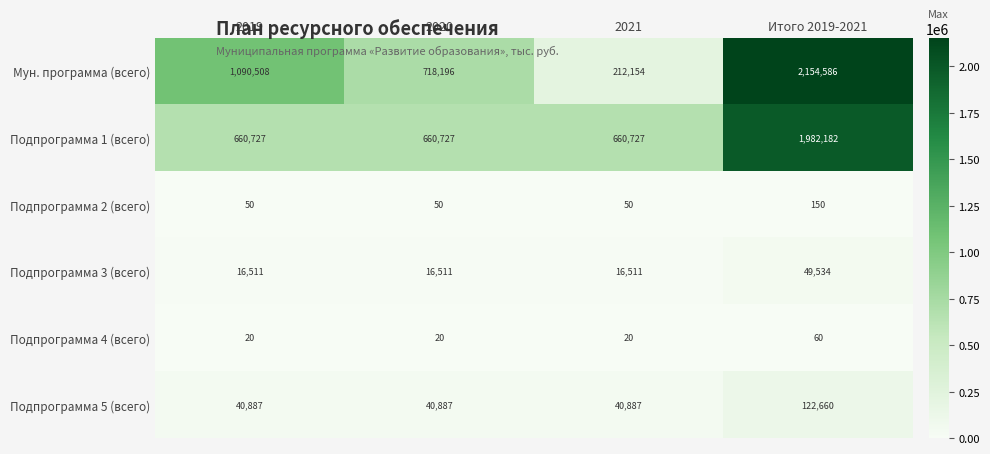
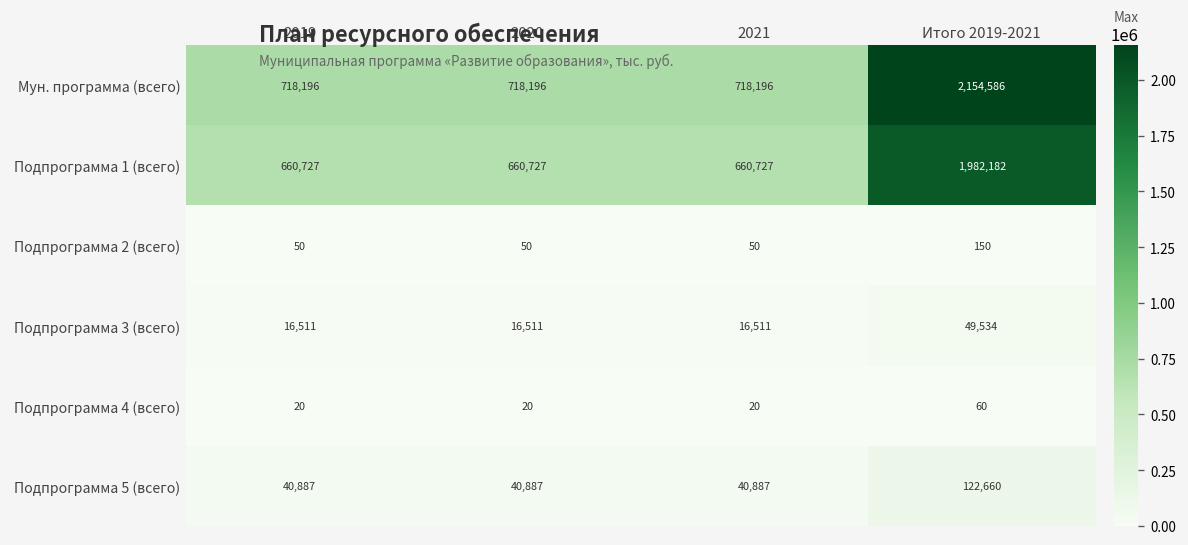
Мун. программа (всего), 2019: 1,090,508 -> 718,196
Мун. программа (всего), 2021: 212,154 -> 718,196
